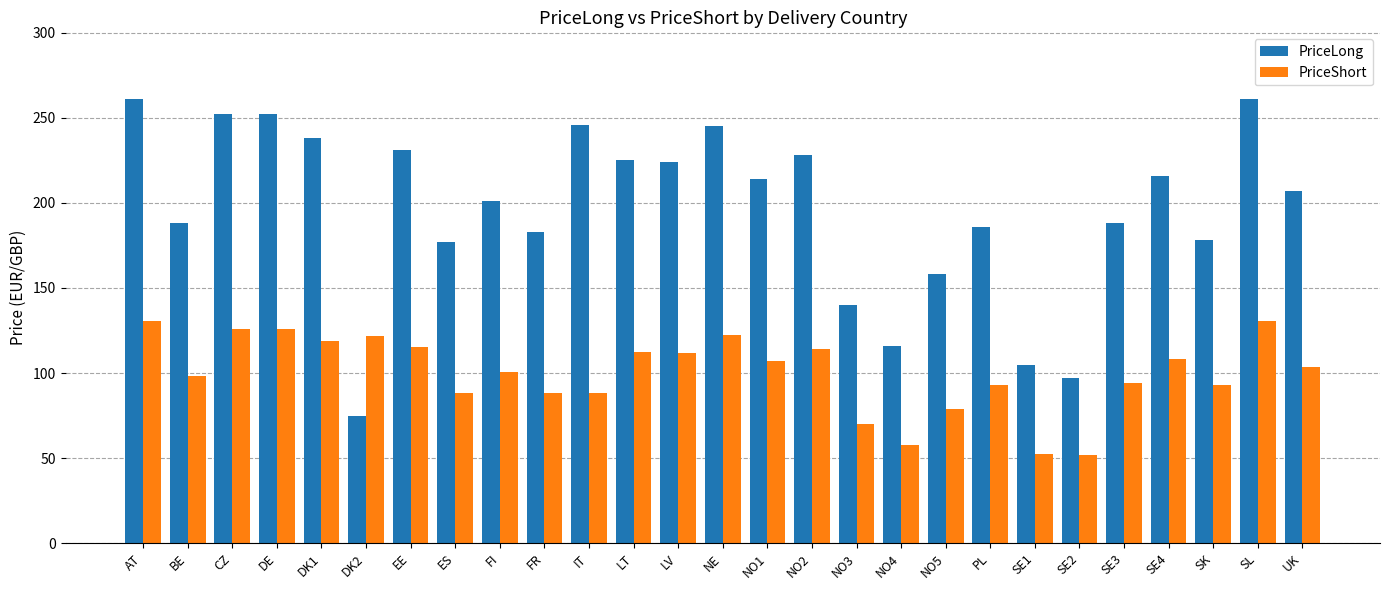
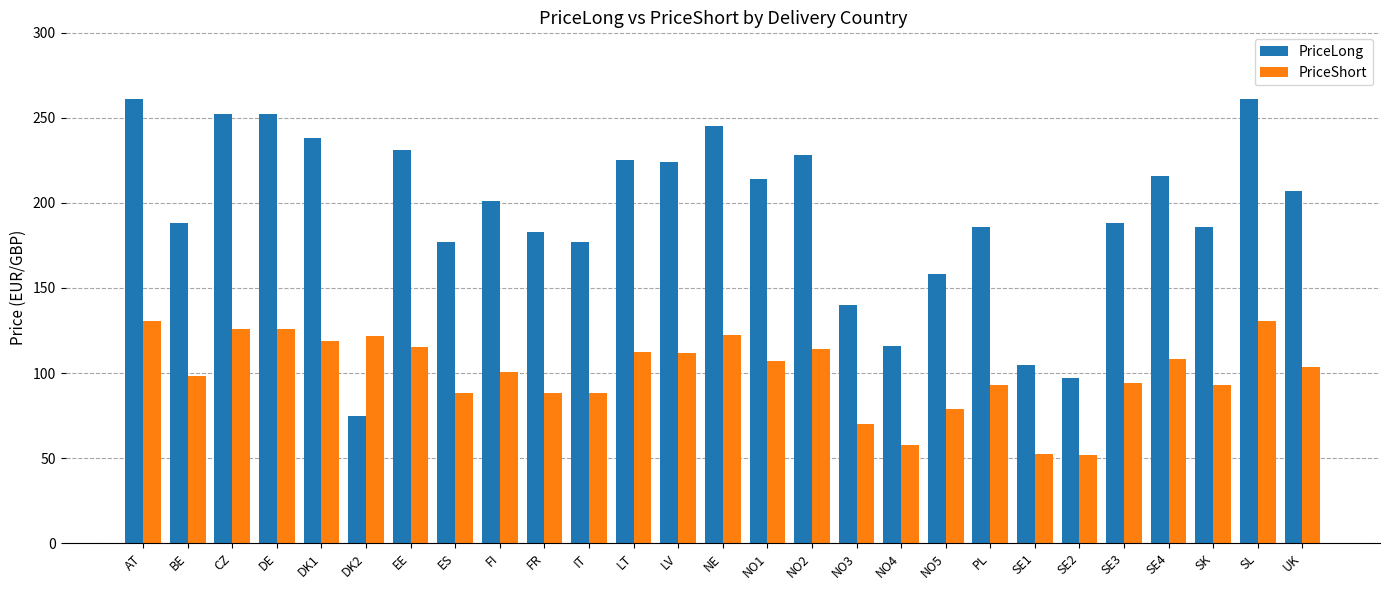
PriceLong, IT: 246 -> 177
PriceLong, SK: 178 -> 186
